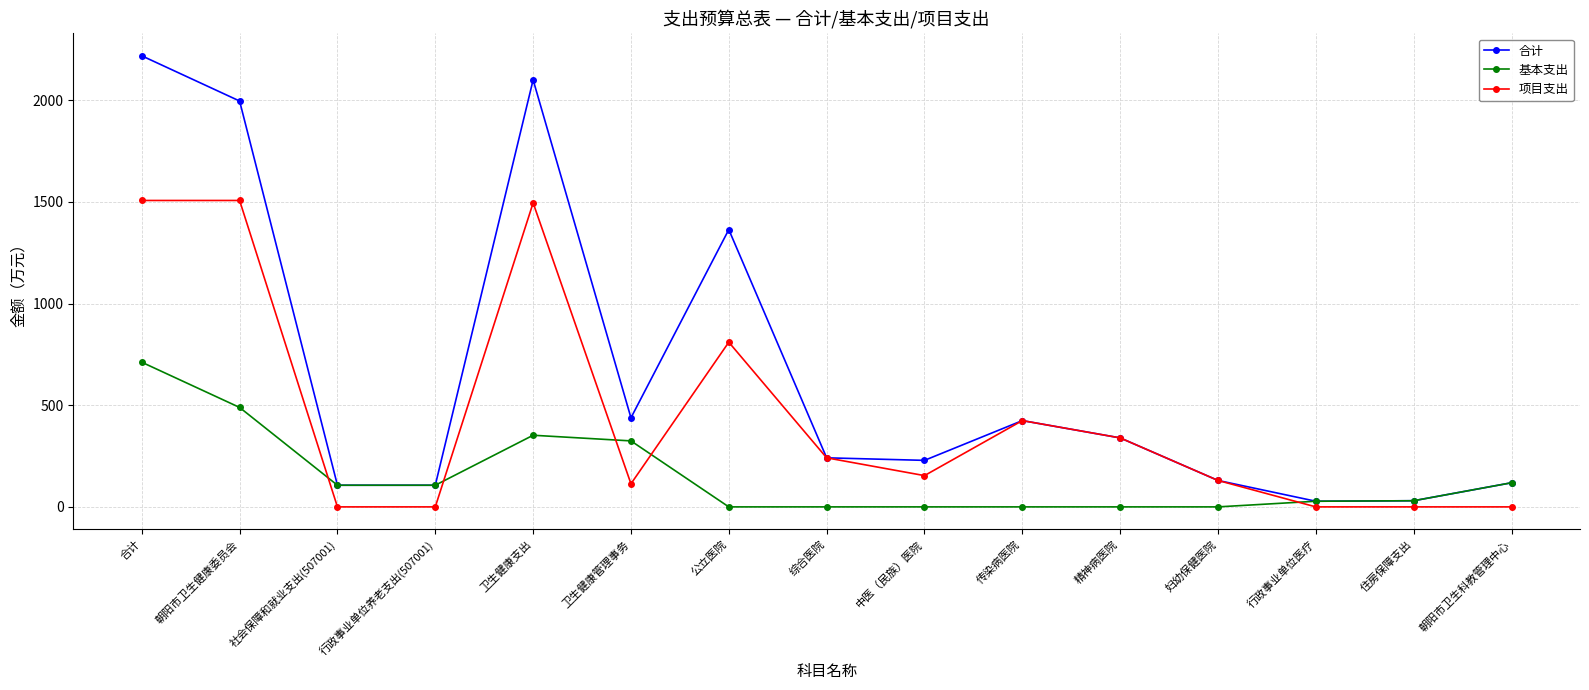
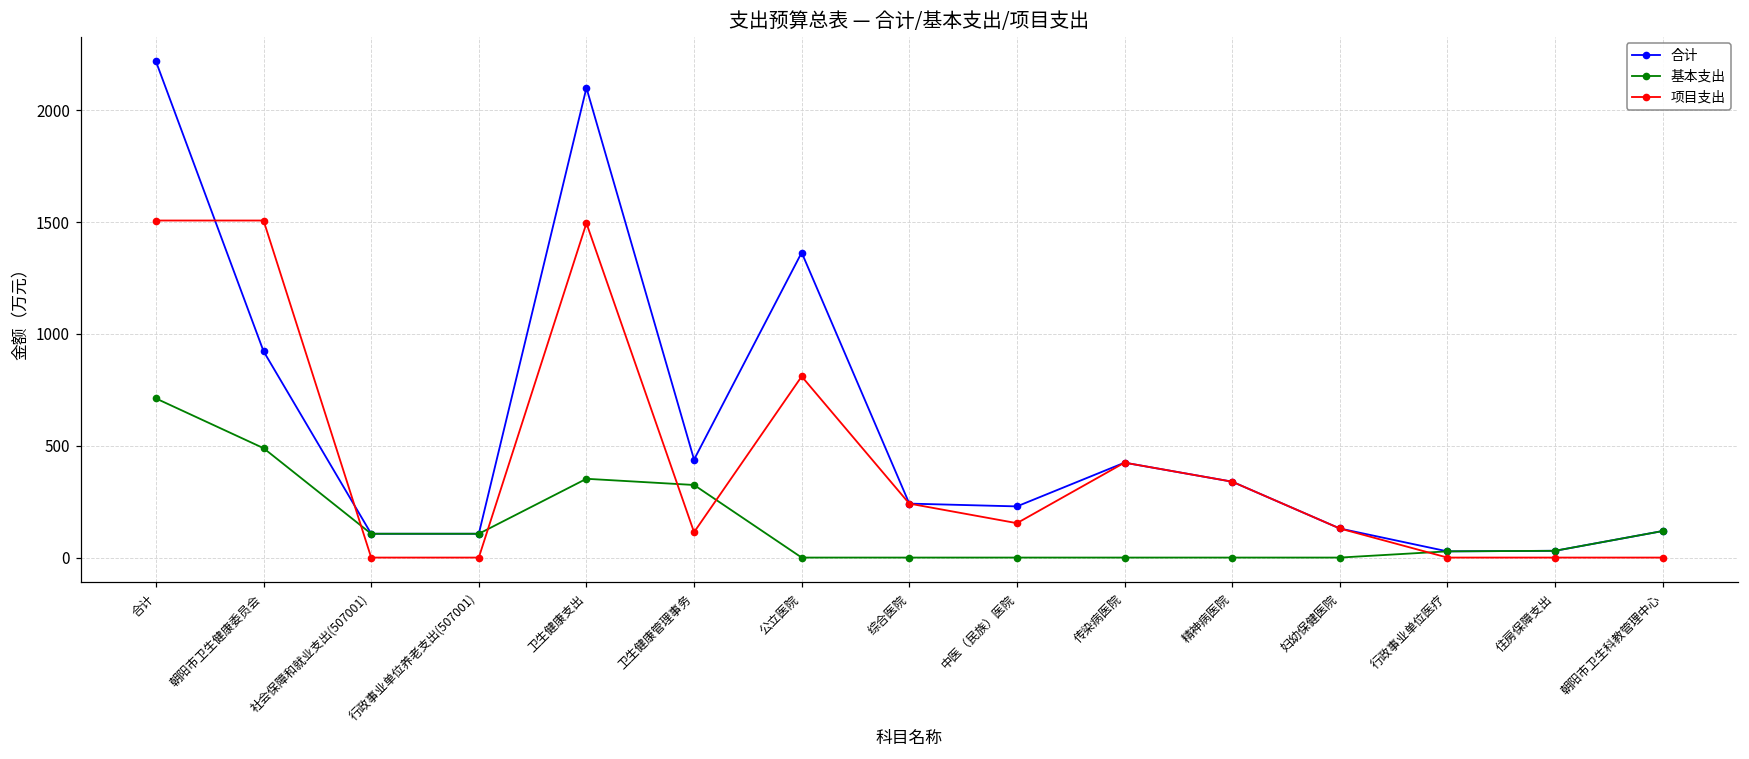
合计, 朝阳市卫生健康委员会: 2000 -> 920
